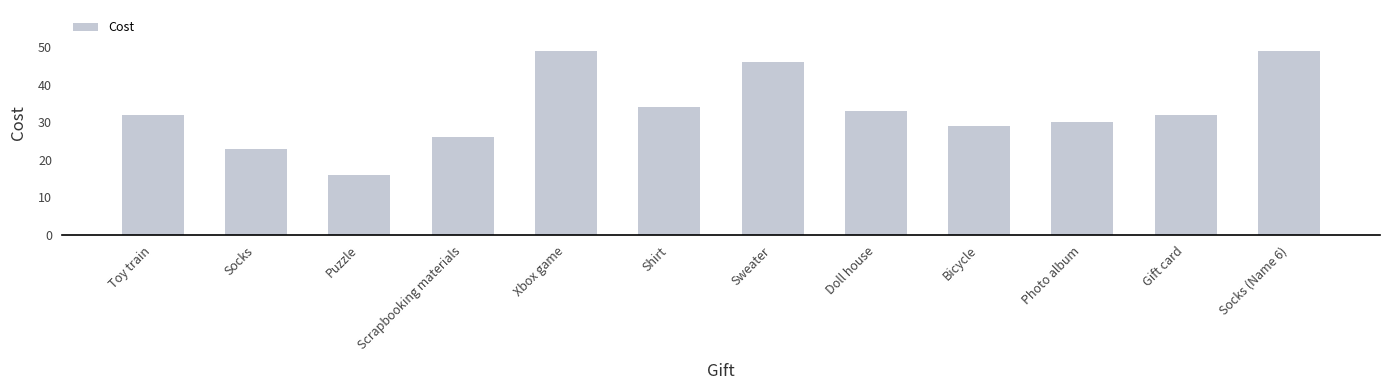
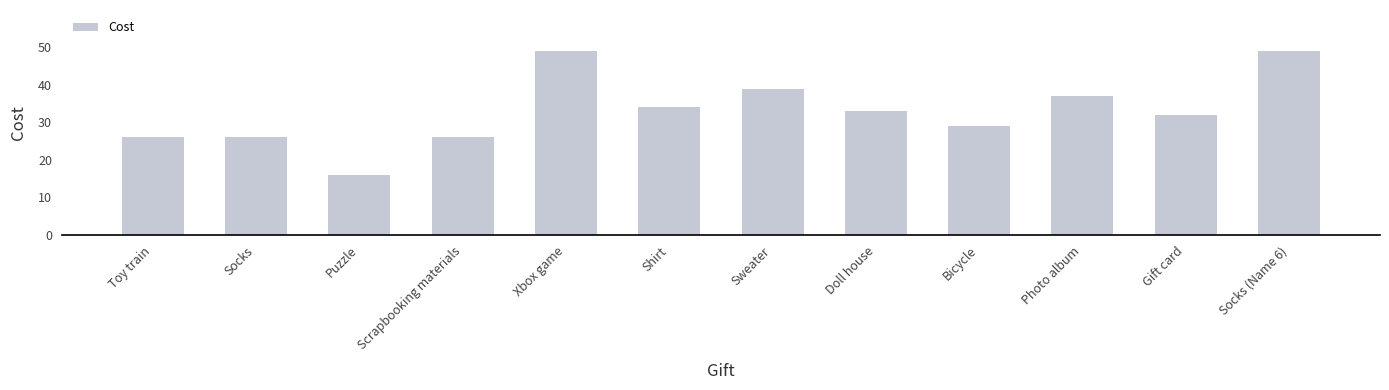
Toy train: 32 -> 26
Socks: 23 -> 26
Sweater: 46 -> 39
Photo album: 30 -> 37
